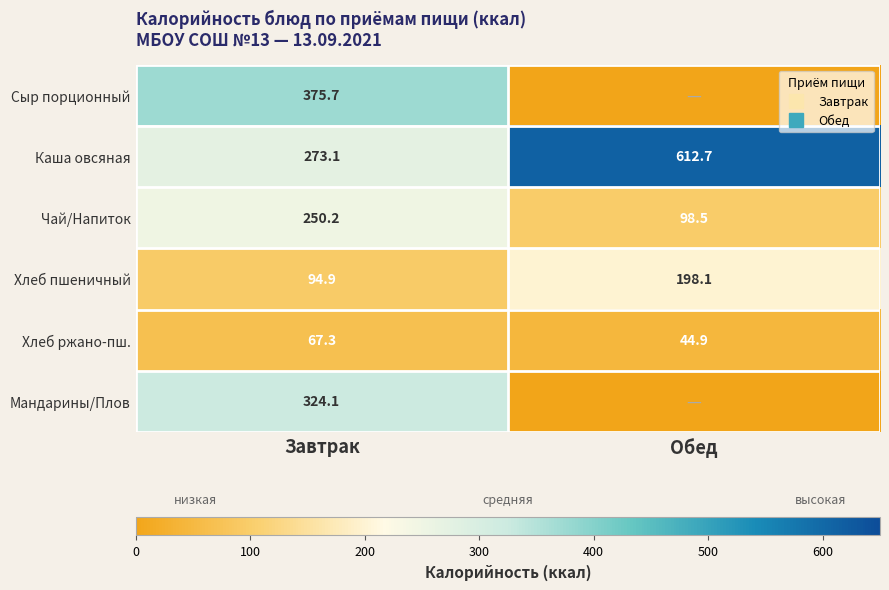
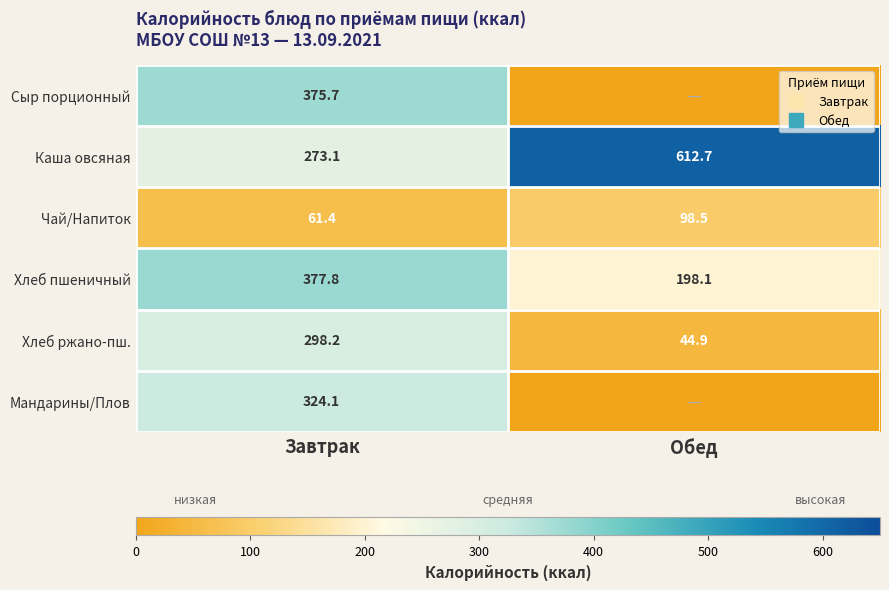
Чай/Напиток, Завтрак: 250.2 -> 61.4
Хлеб пшеничный, Завтрак: 94.9 -> 377.8
Хлеб ржано-пш., Завтрак: 67.3 -> 298.2
